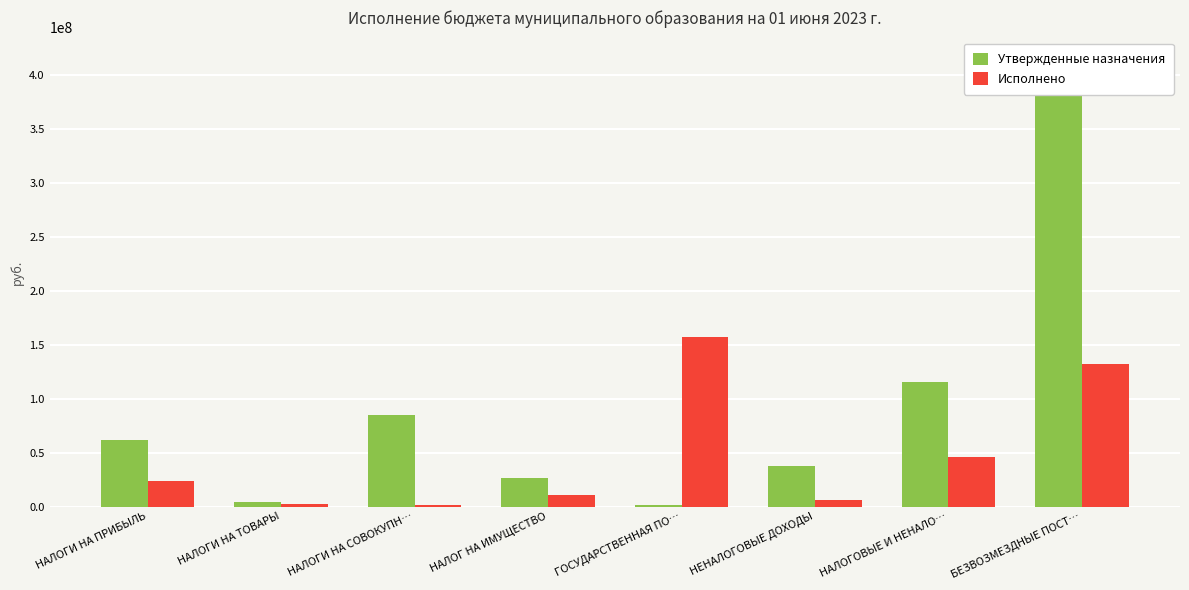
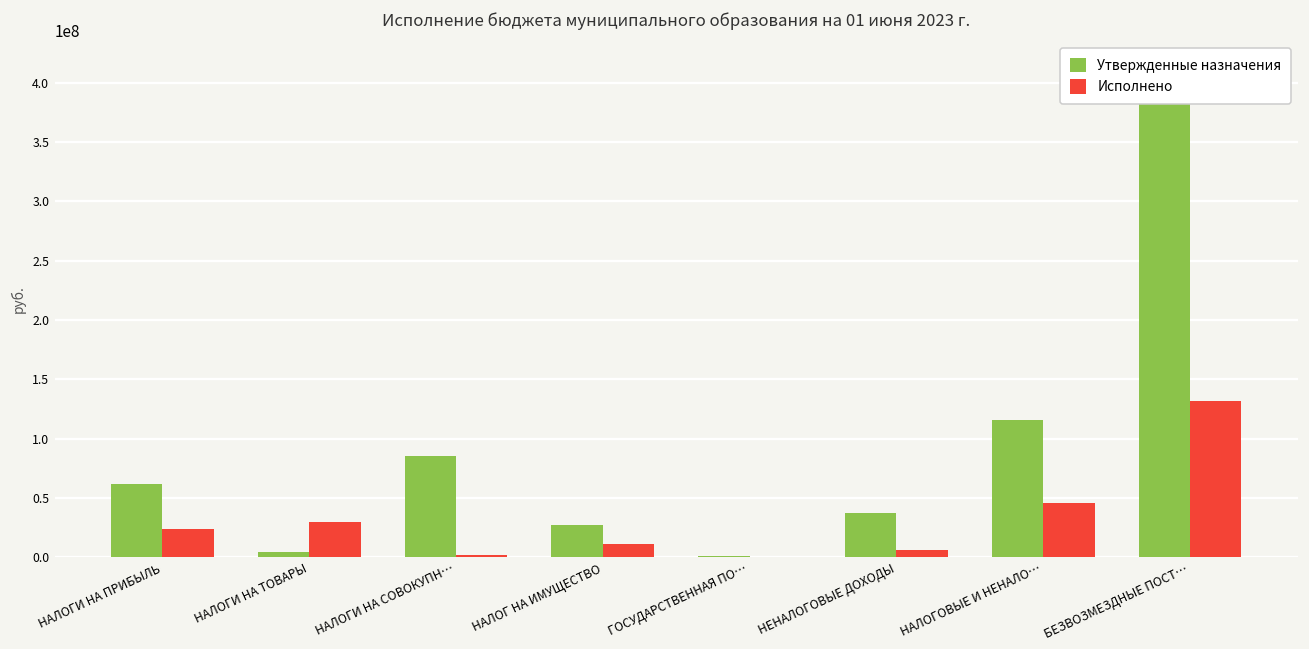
Исполнено, НАЛОГИ НА ТОВАРЫ: 2000000 -> 30000000
Исполнено, ГОСУДАРСТВЕННАЯ ПО…: 157000000 -> 1000000
